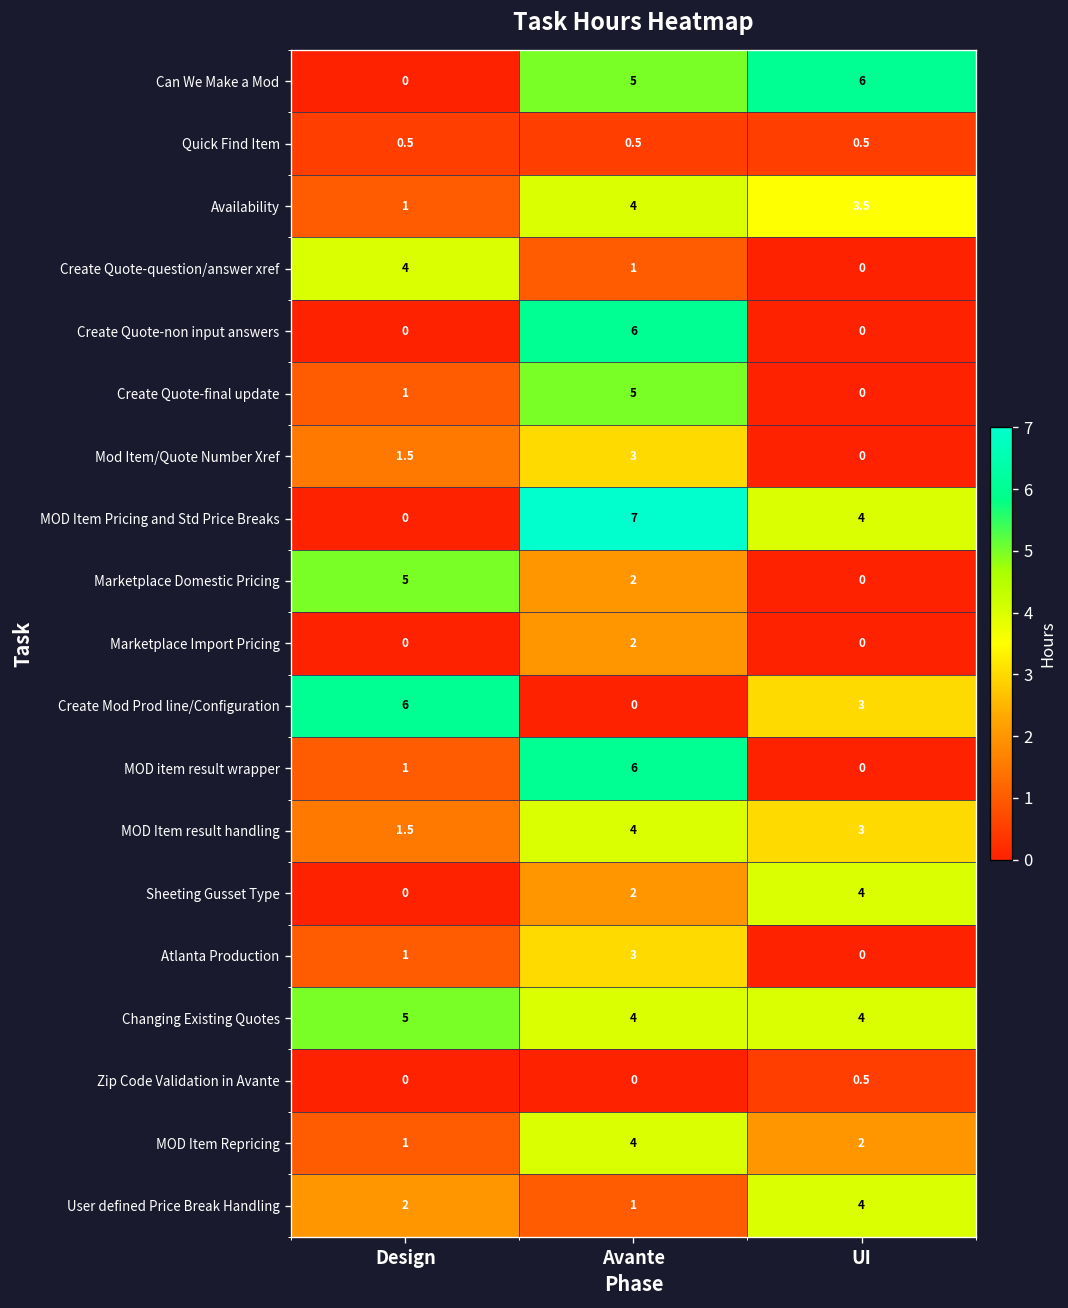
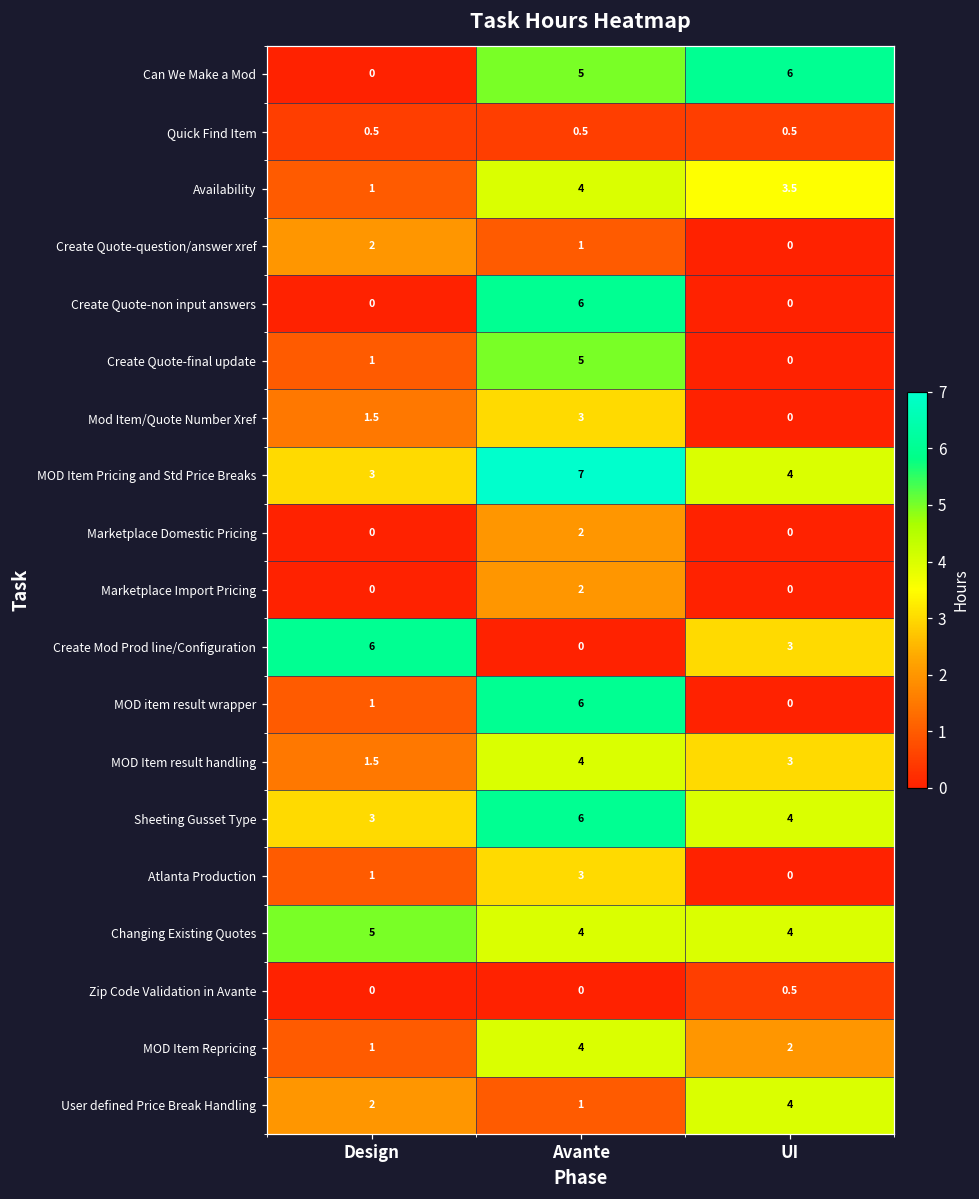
Create Quote-question/answer xref, Design: 4 -> 2
MOD Item Pricing and Std Price Breaks, Design: 0 -> 3
Marketplace Domestic Pricing, Design: 5 -> 0
Sheeting Gusset Type, Design: 0 -> 3
Sheeting Gusset Type, Avante: 2 -> 6
